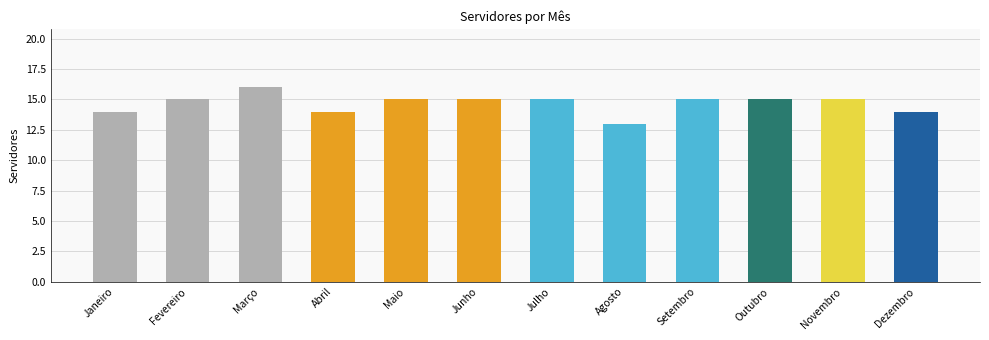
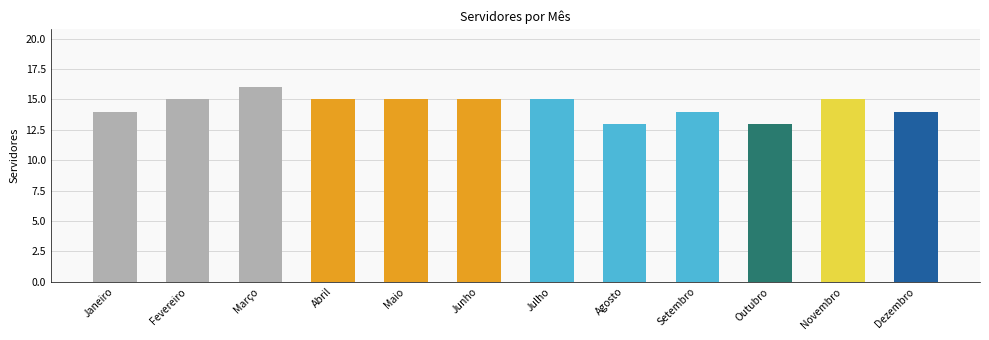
Abril: 14 -> 15
Setembro: 15 -> 14
Outubro: 15 -> 13
